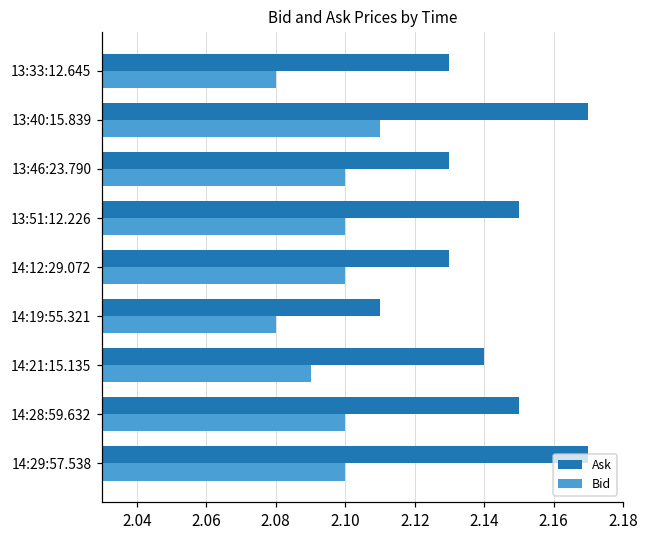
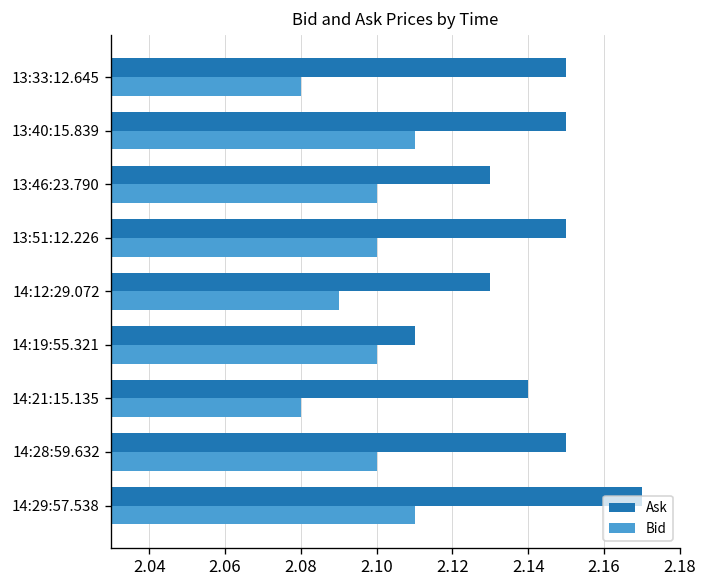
Ask, 13:33:12.645: 2.13 -> 2.15
Ask, 13:40:15.839: 2.17 -> 2.15
Bid, 14:12:29.072: 2.10 -> 2.09
Bid, 14:19:55.321: 2.08 -> 2.10
Bid, 14:21:15.135: 2.09 -> 2.08
Bid, 14:29:57.538: 2.10 -> 2.11
